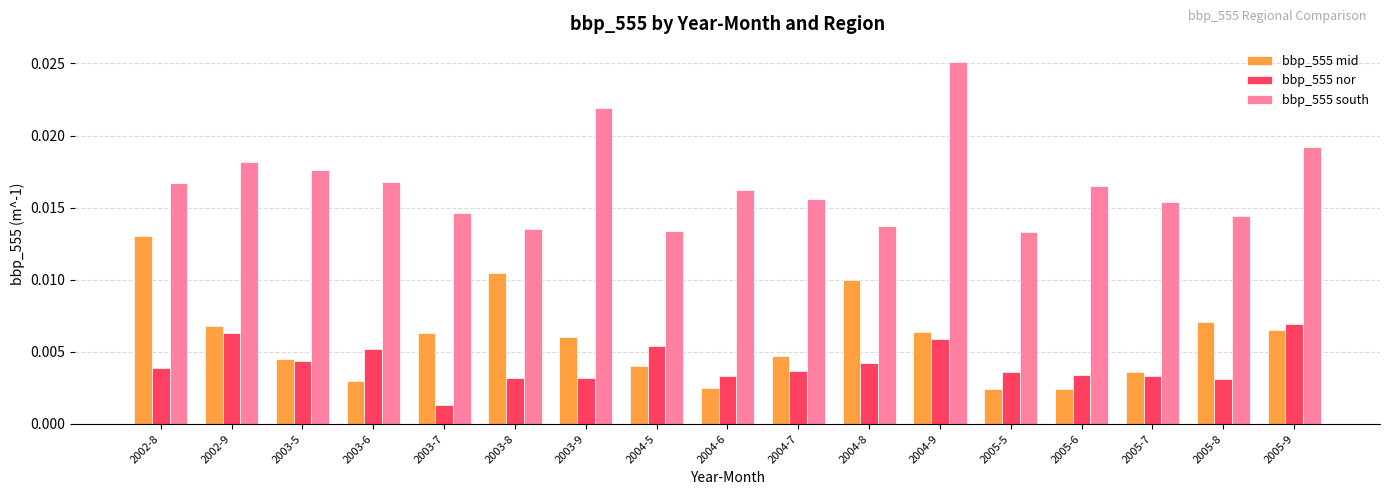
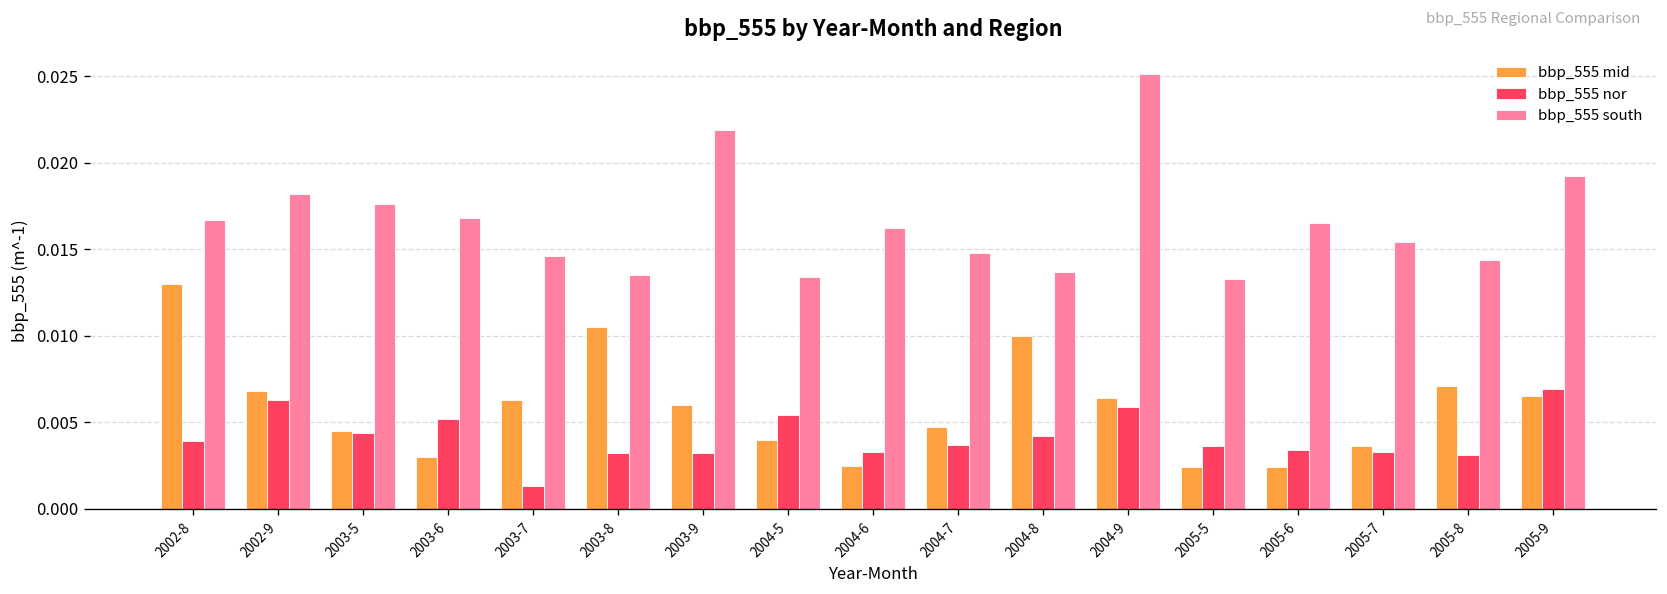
bbp_555 south, 2004-7: 0.0156 -> 0.0148
